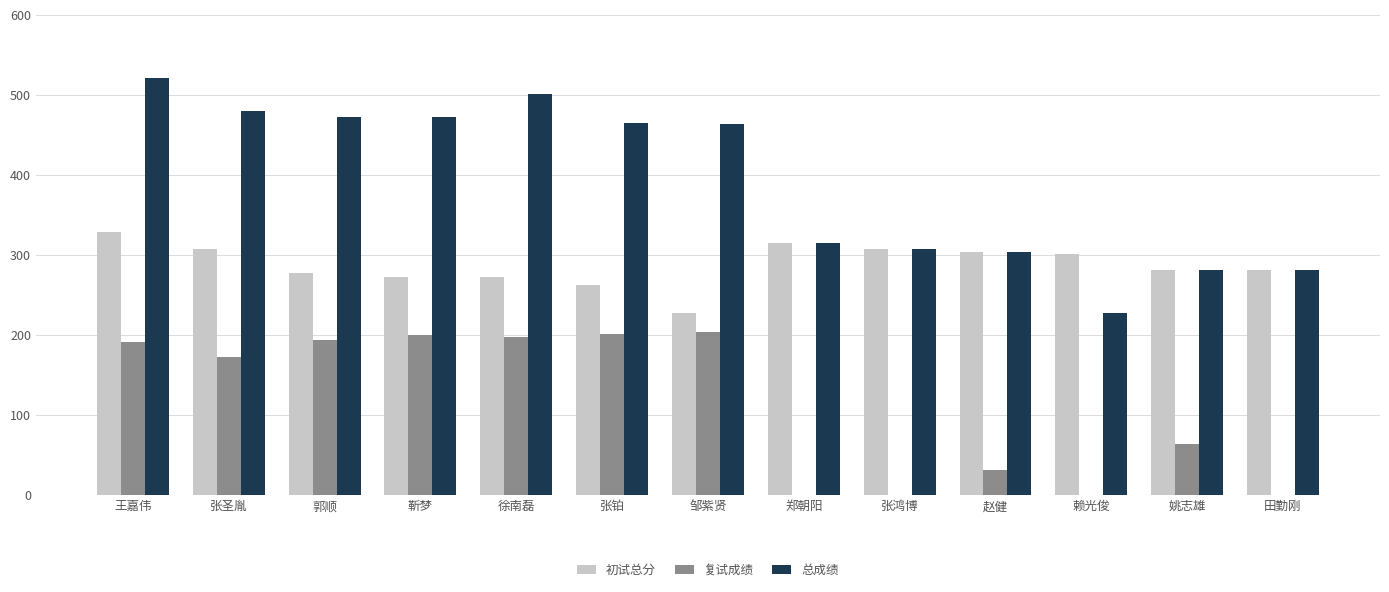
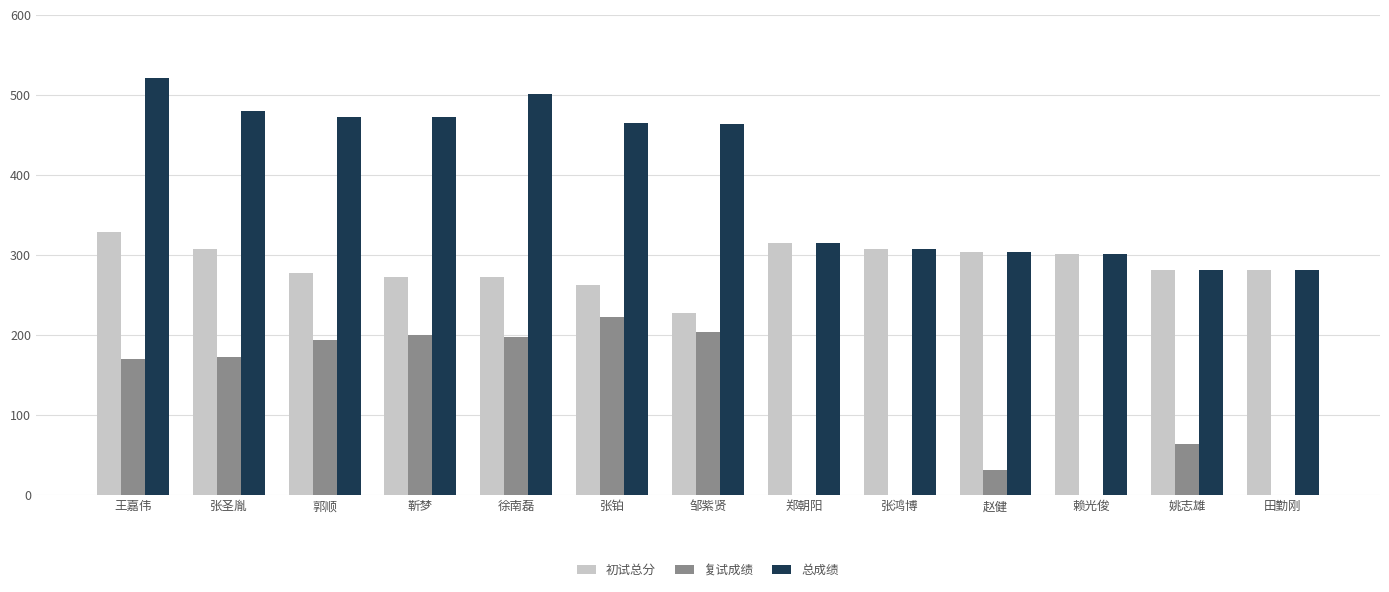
复试成绩, 王嘉伟: 190 -> 170
复试成绩, 张铂: 200 -> 220
总成绩, 赖光俊: 230 -> 300
